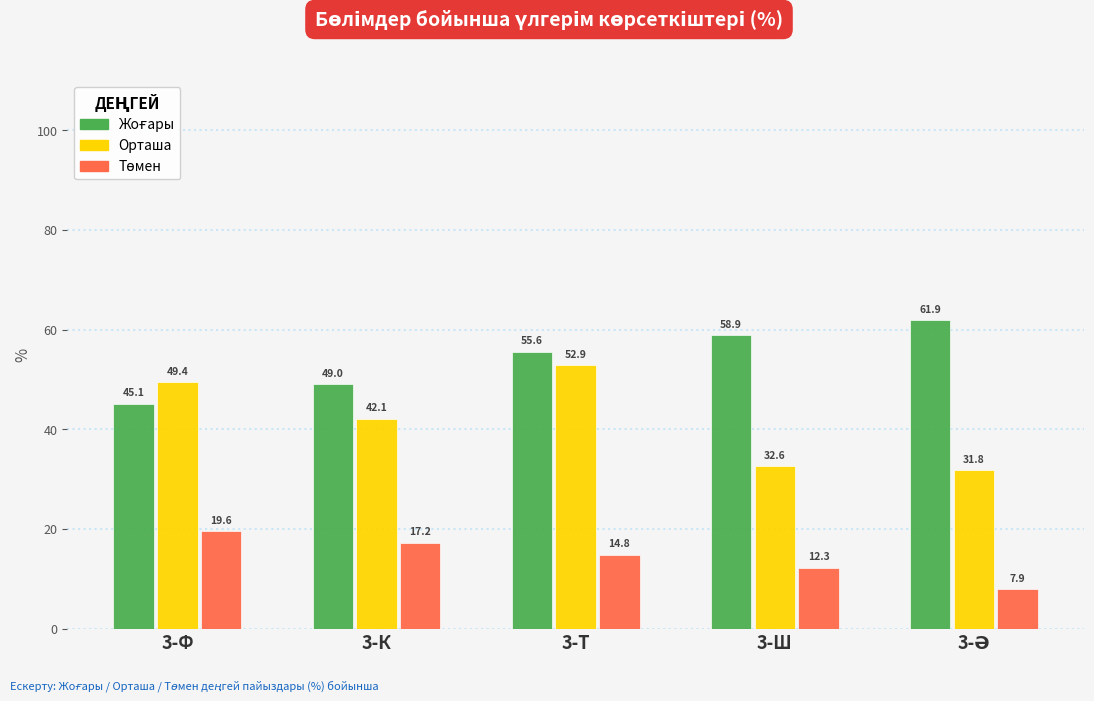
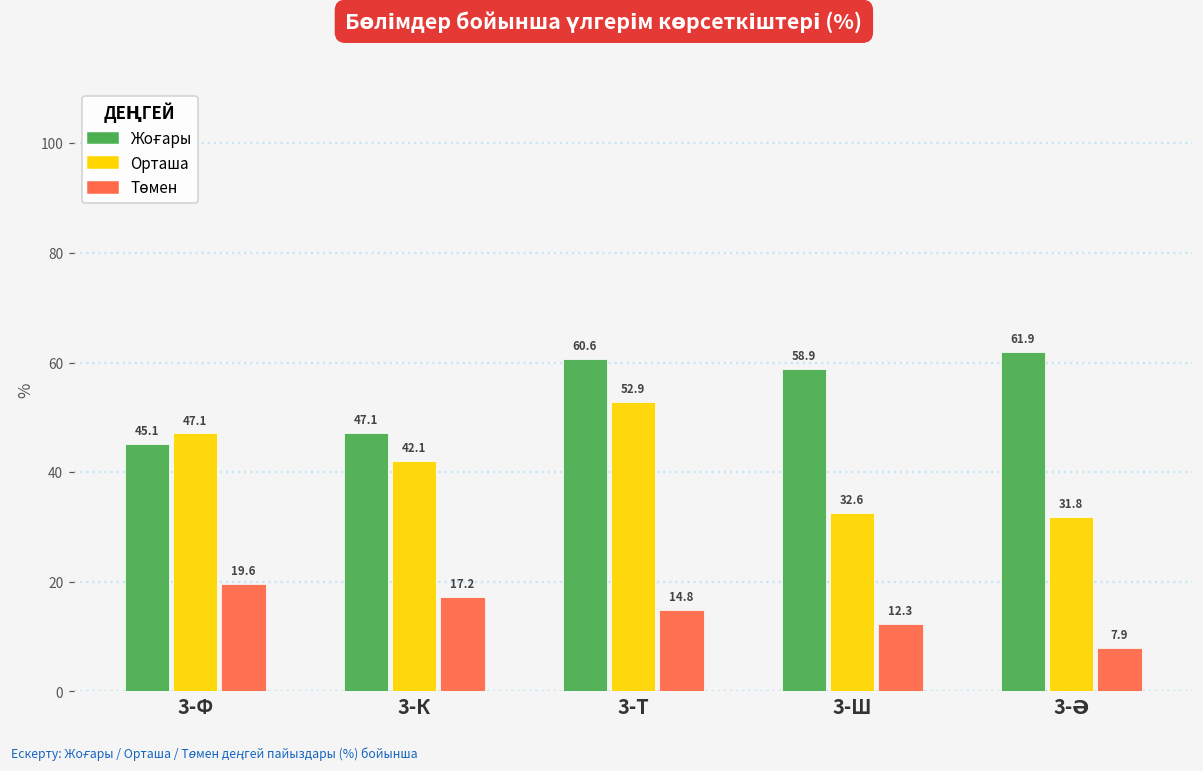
Орташа, 3-Ф: 49.4 -> 47.1
Жоғары, 3-К: 49.0 -> 47.1
Жоғары, 3-Т: 55.6 -> 60.6
